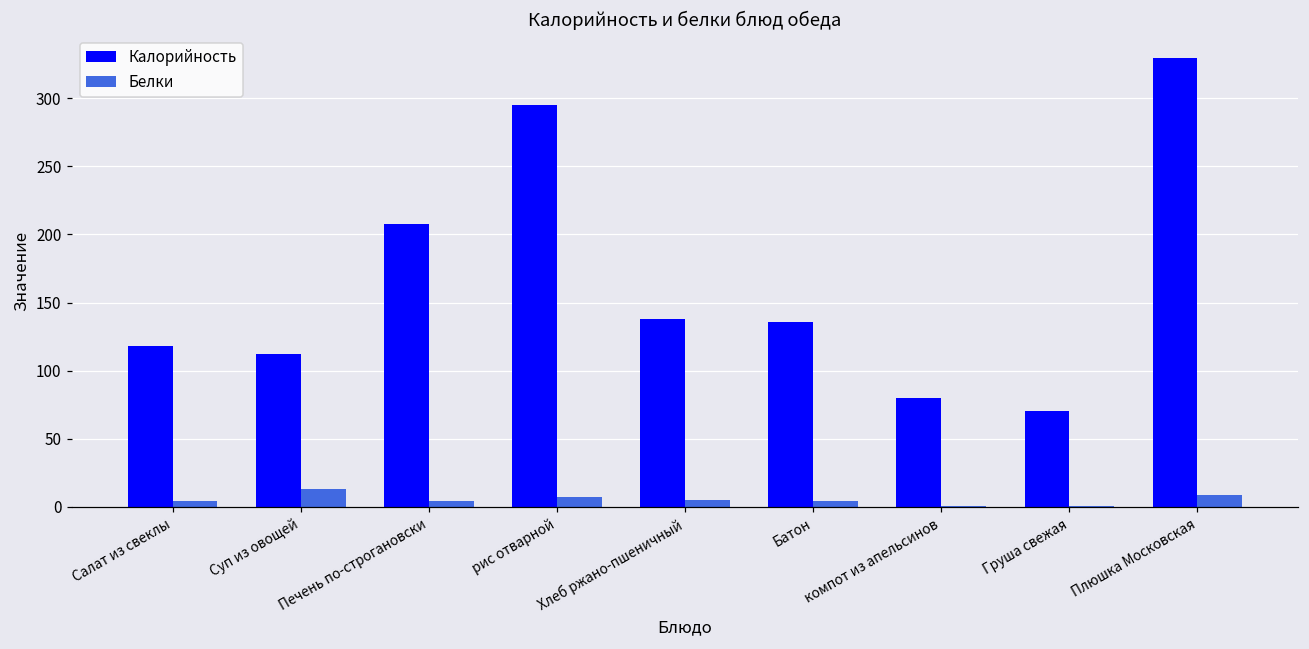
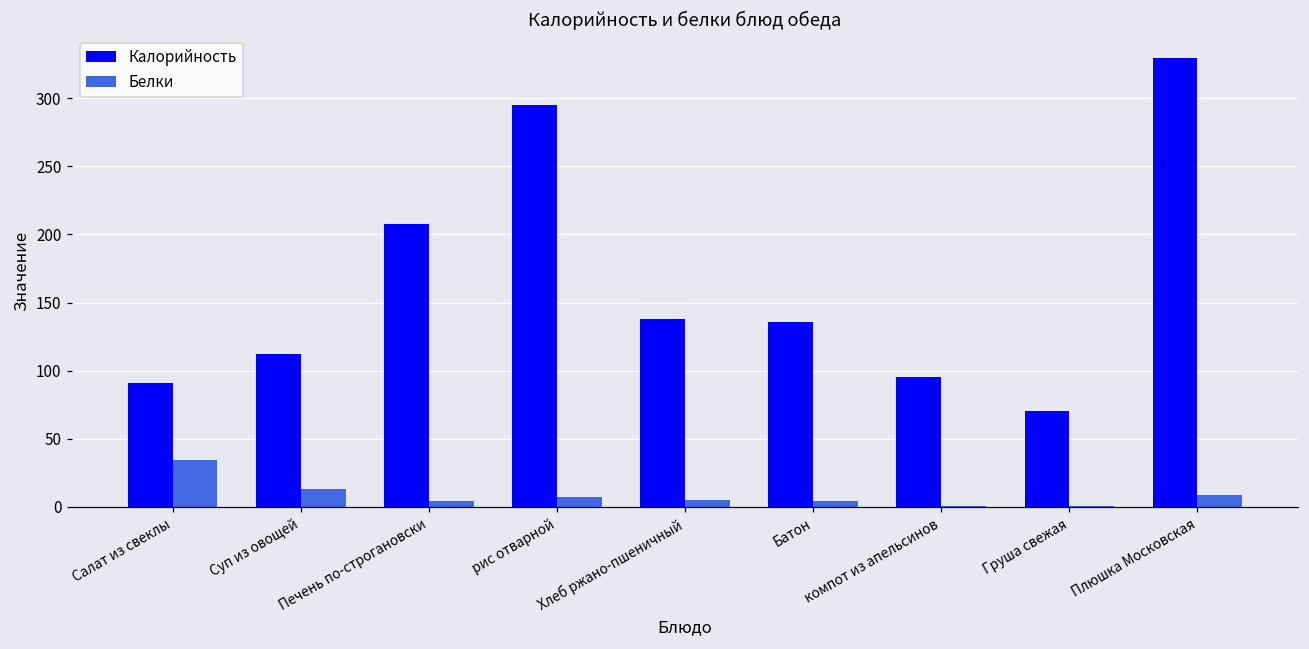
Калорийность, Салат из свеклы: 118 -> 91
Белки, Салат из свеклы: 4 -> 34
Калорийность, компот из апельсинов: 80 -> 95
